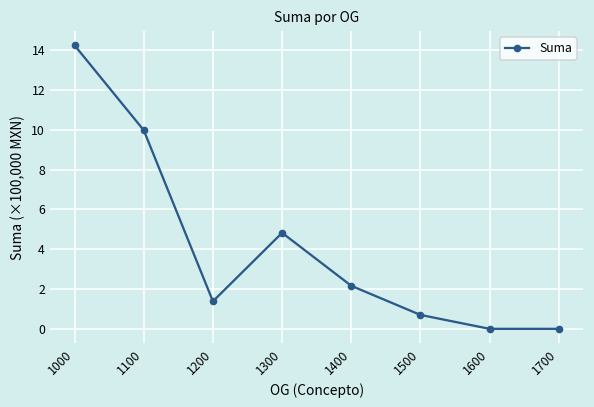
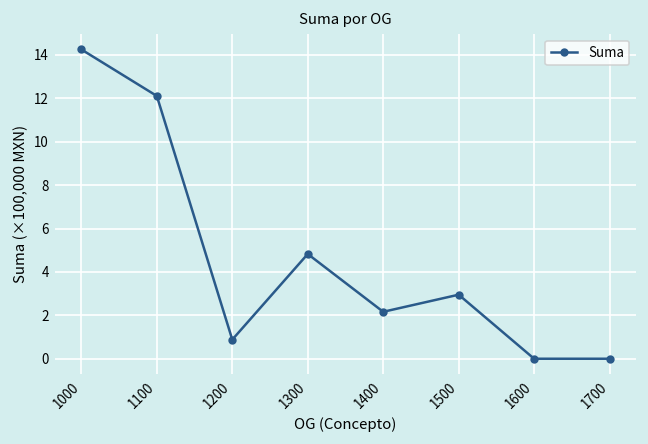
1100: 10.0 -> 12.1
1200: 1.4 -> 0.9
1500: 0.7 -> 3.0
